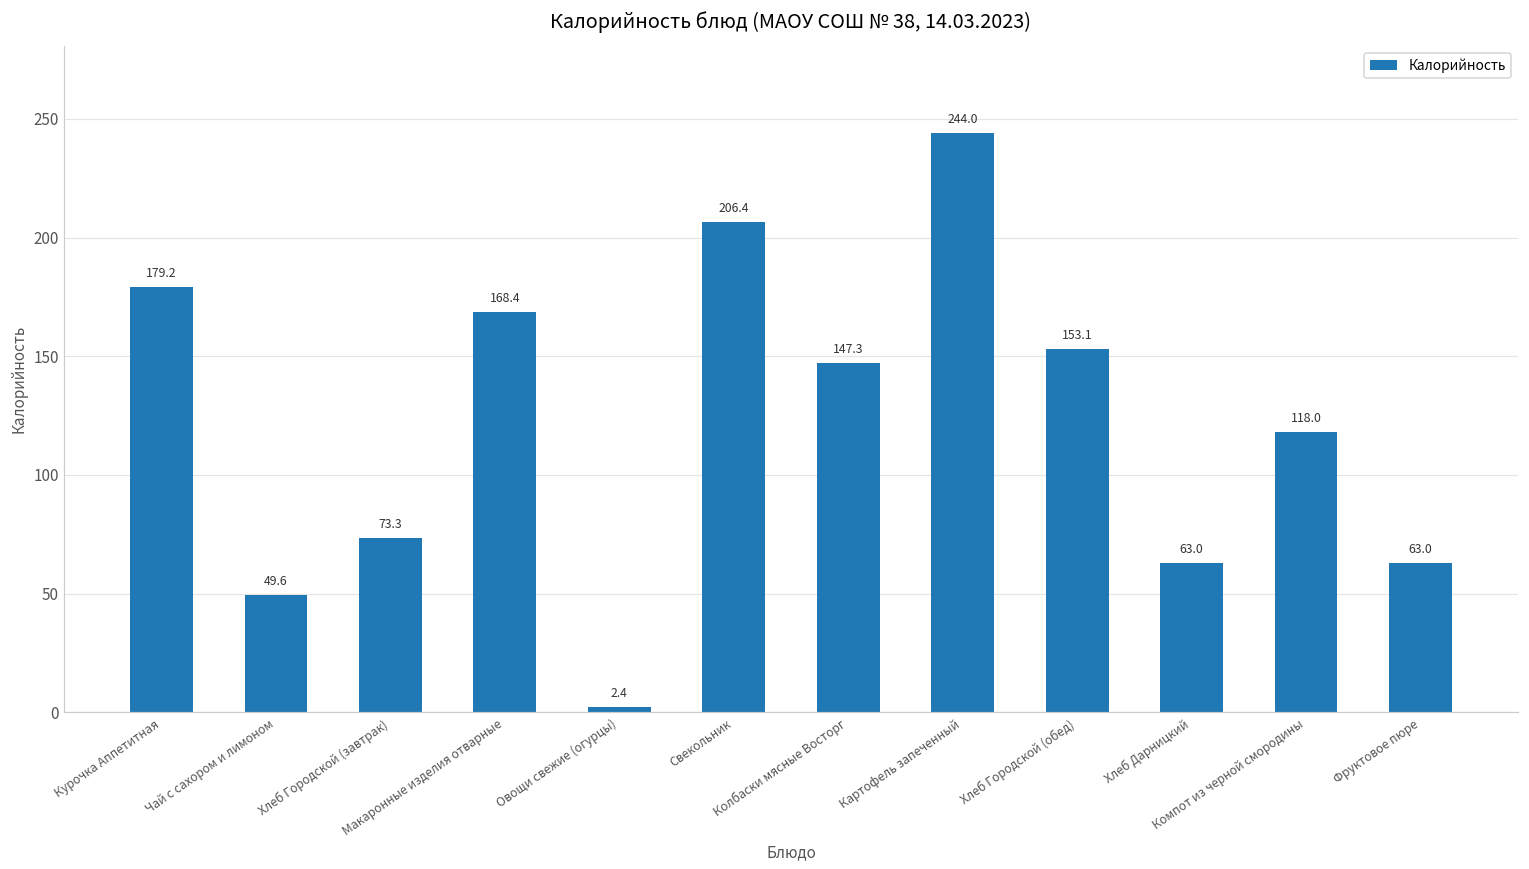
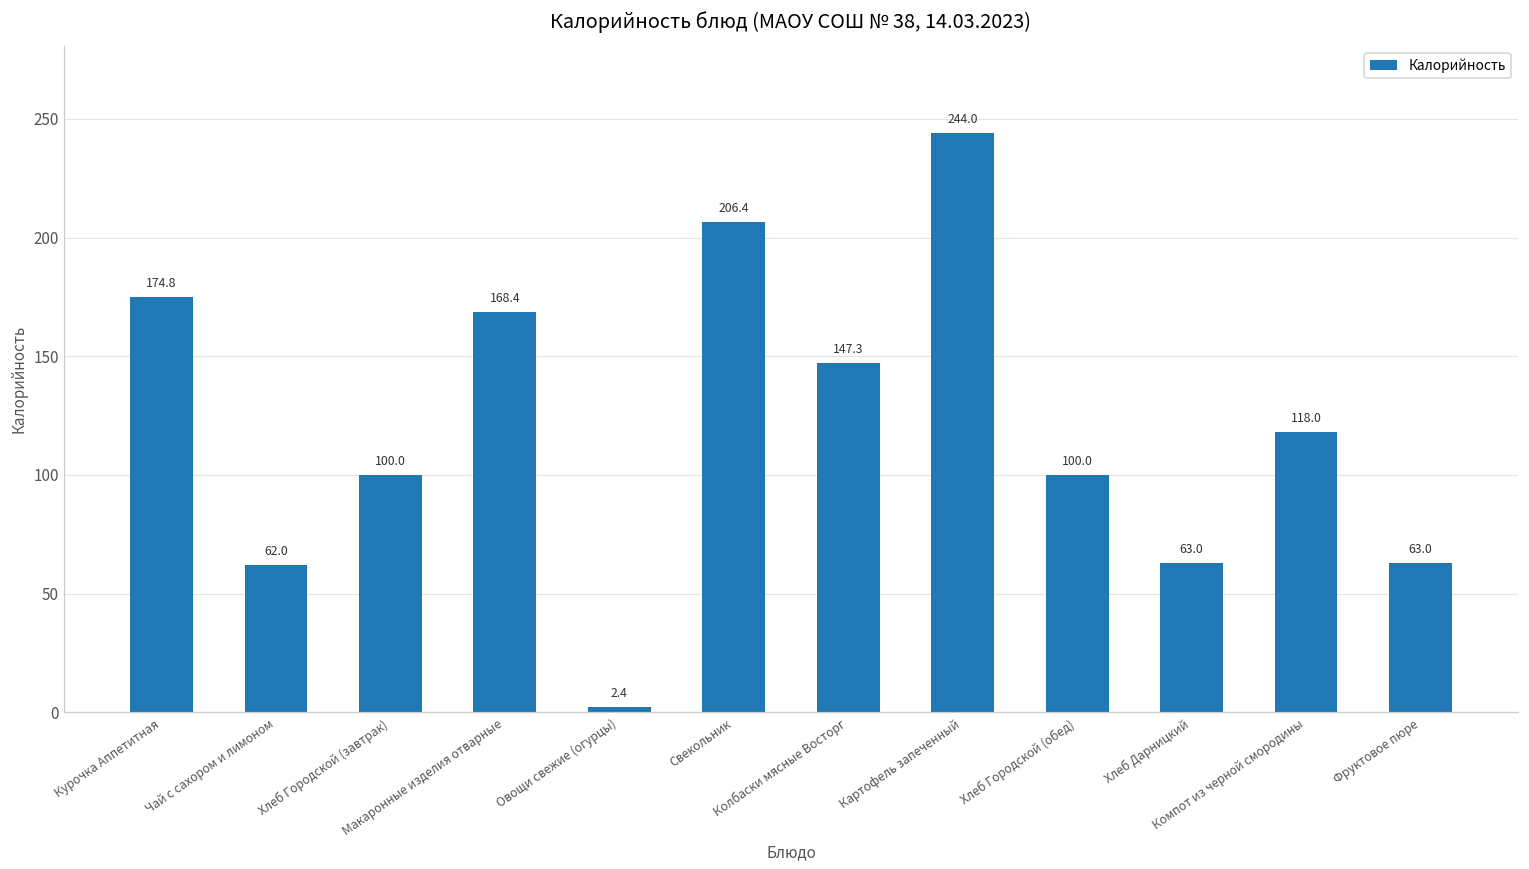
Курочка Аппетитная: 179.2 -> 174.8
Чай с сахором и лимоном: 49.6 -> 62.0
Хлеб Городской (завтрак): 73.3 -> 100.0
Хлеб Городской (обед): 153.1 -> 100.0
